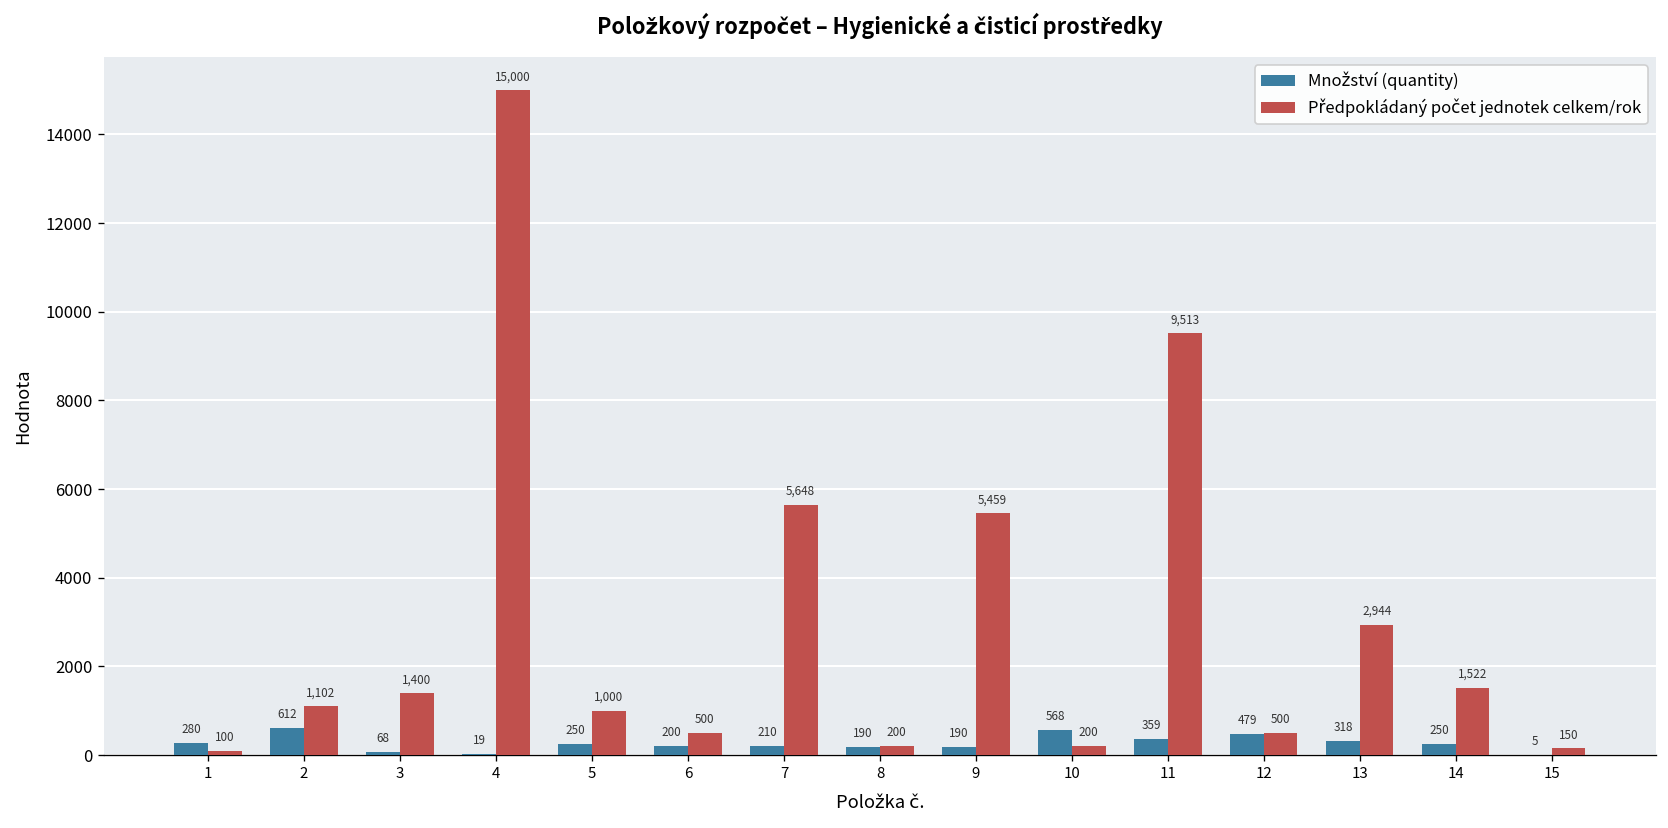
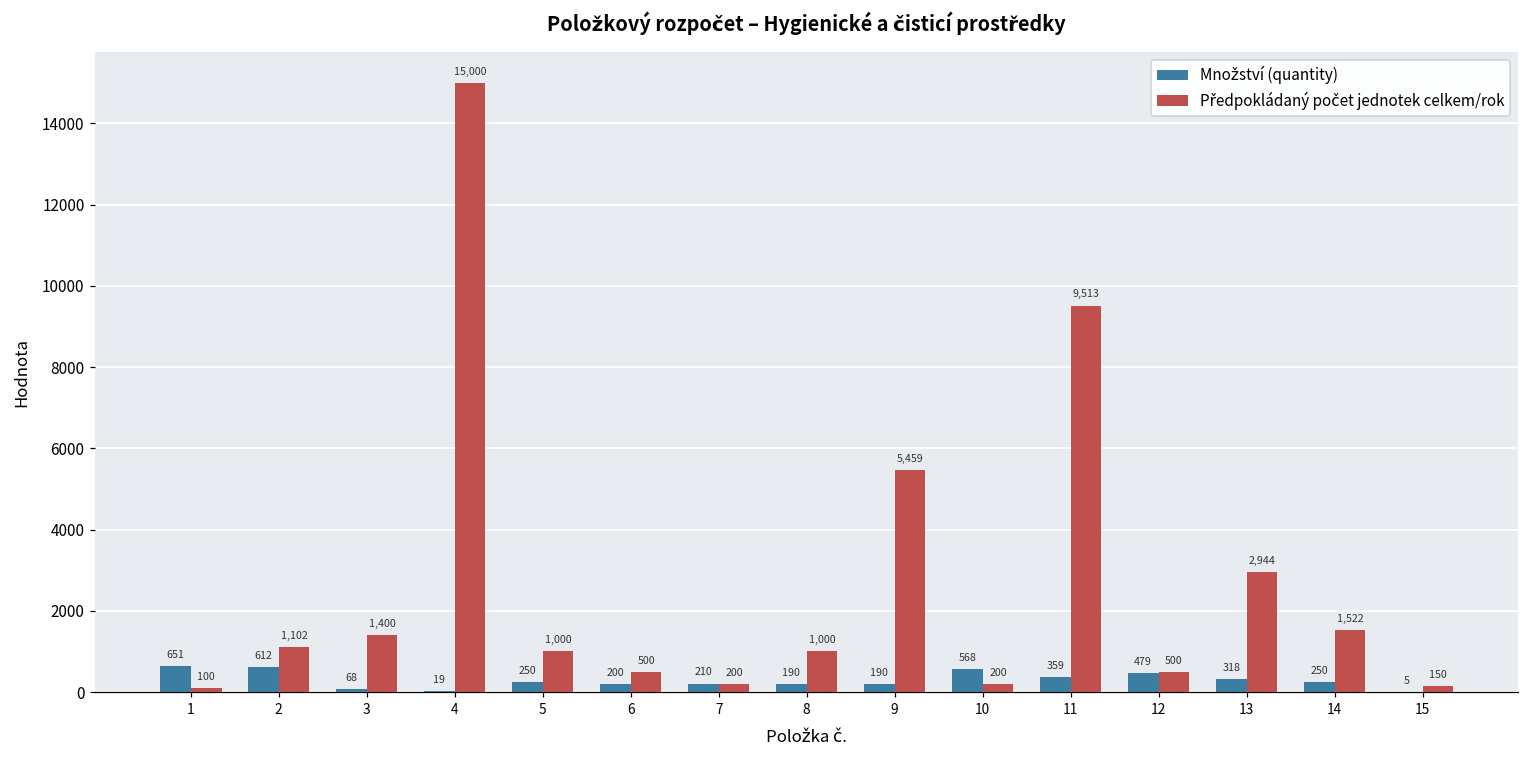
Množství (quantity), 1: 280 -> 651
Předpokládaný počet jednotek celkem/rok, 7: 5,648 -> 200
Předpokládaný počet jednotek celkem/rok, 8: 200 -> 1,000
